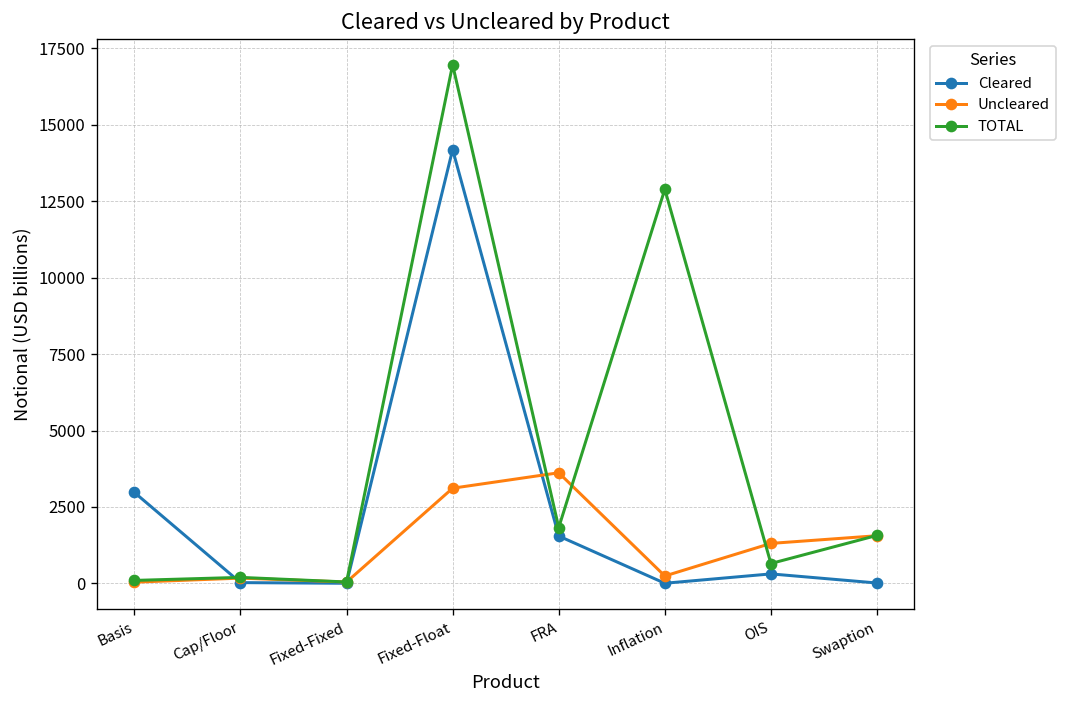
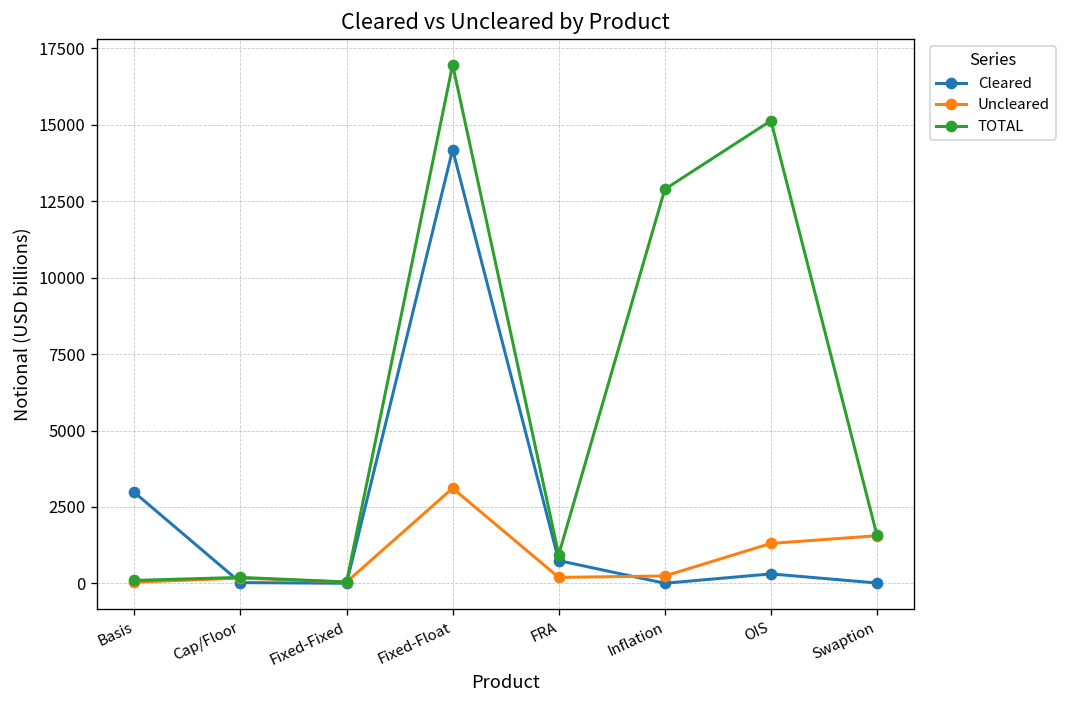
Cleared, FRA: 1500 -> 700
Uncleared, FRA: 3600 -> 200
TOTAL, FRA: 1800 -> 900
TOTAL, OIS: 600 -> 15100
